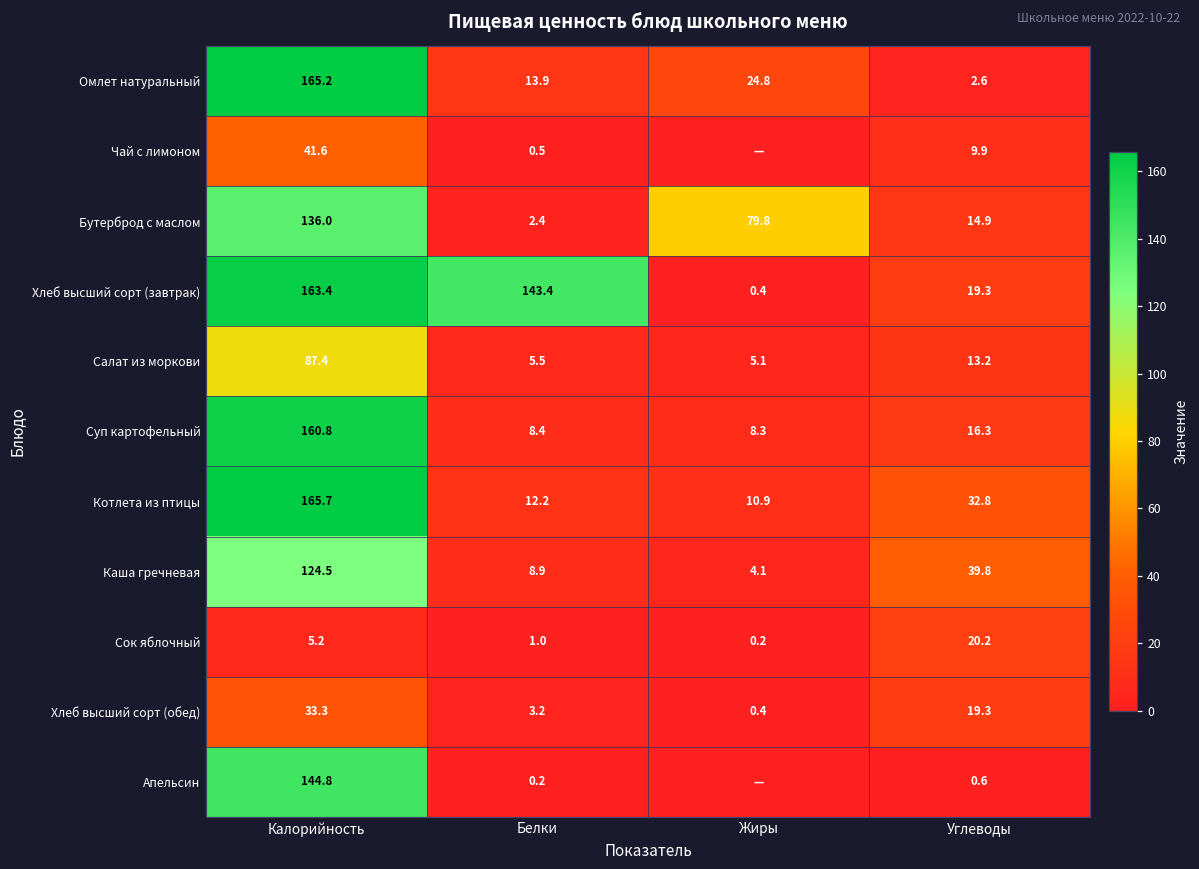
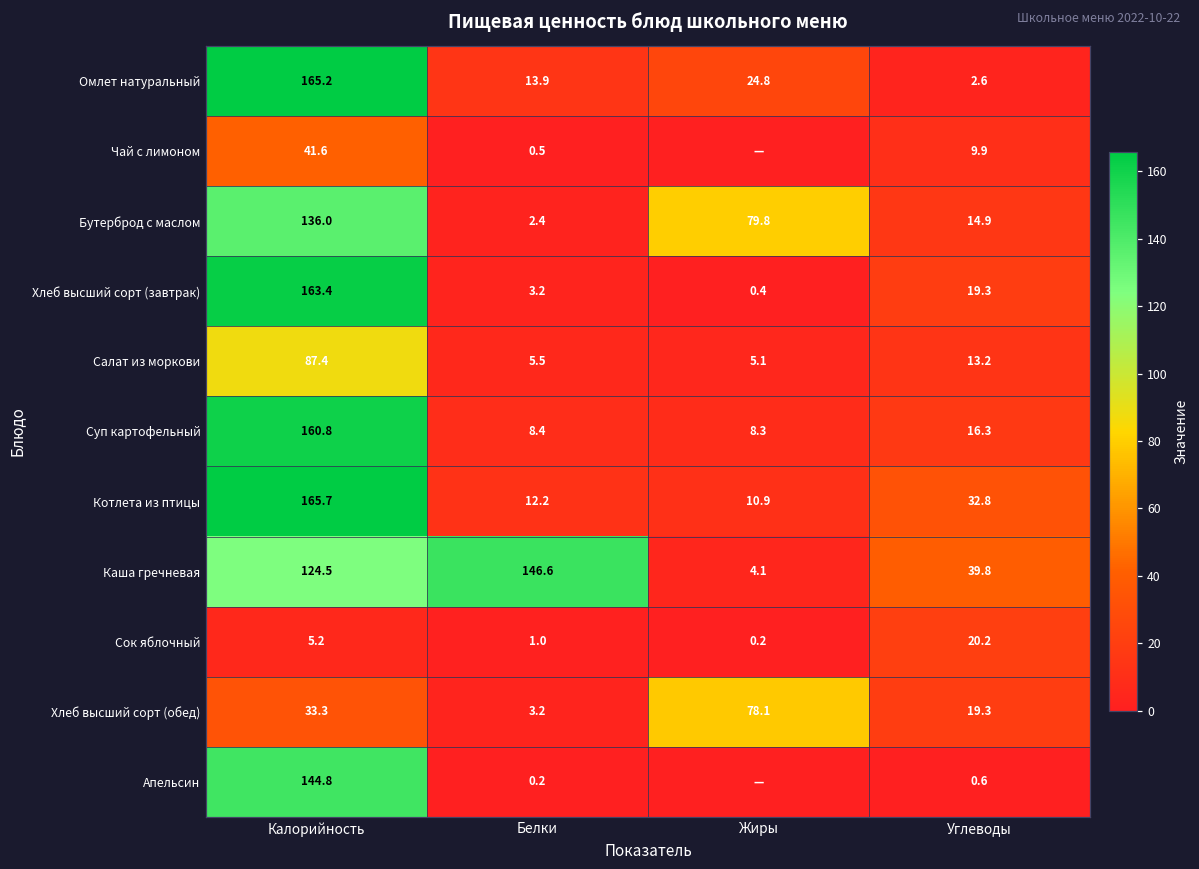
Хлеб высший сорт (завтрак), Белки: 143.4 -> 3.2
Каша гречневая, Белки: 8.9 -> 146.6
Хлеб высший сорт (обед), Жиры: 0.4 -> 78.1
